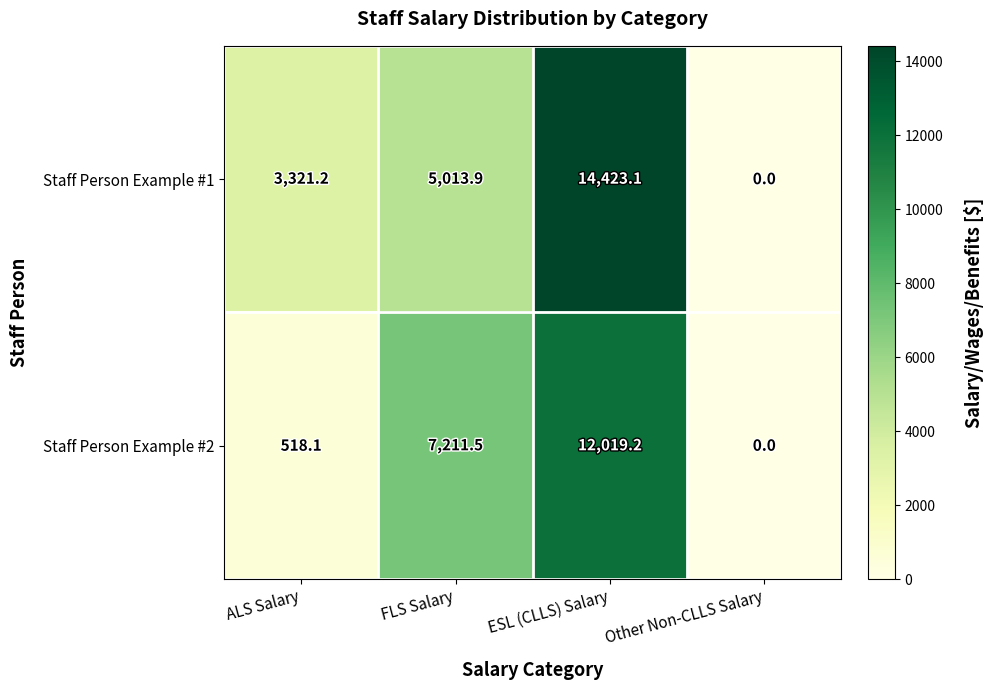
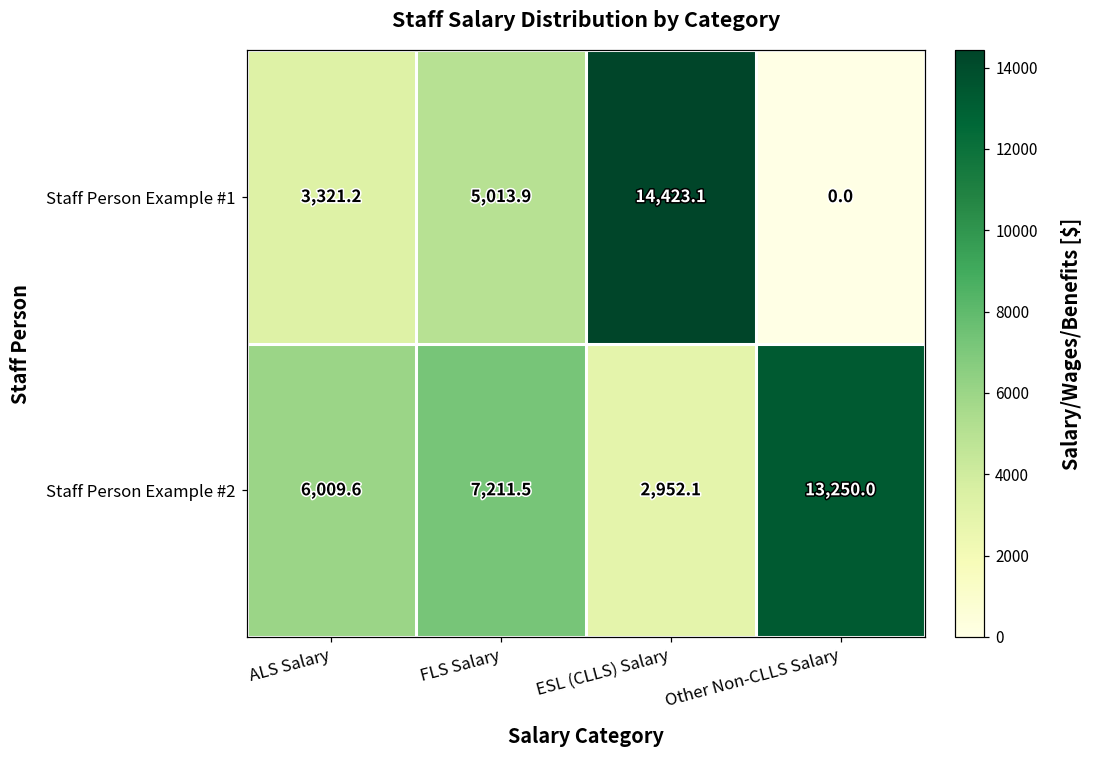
Staff Person Example #2, ALS Salary: 518.1 -> 6,009.6
Staff Person Example #2, ESL (CLLS) Salary: 12,019.2 -> 2,952.1
Staff Person Example #2, Other Non-CLLS Salary: 0.0 -> 13,250.0
